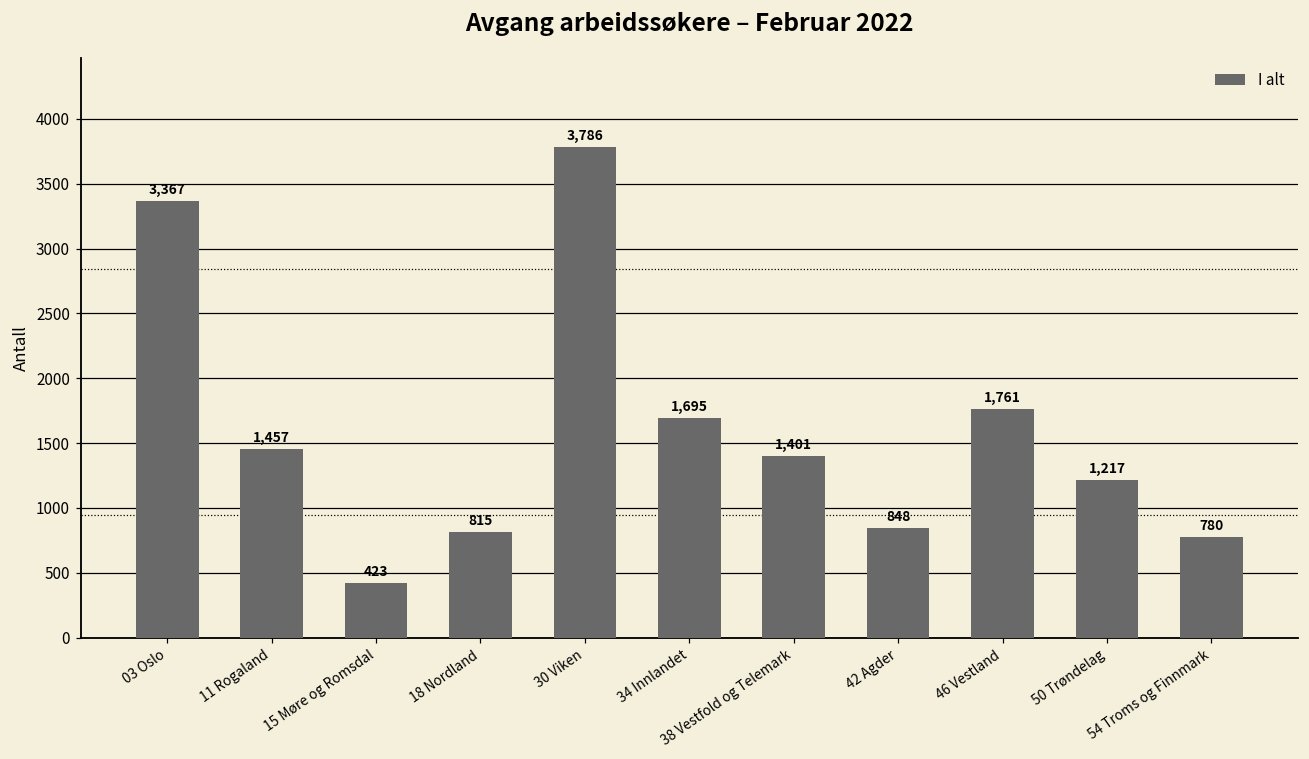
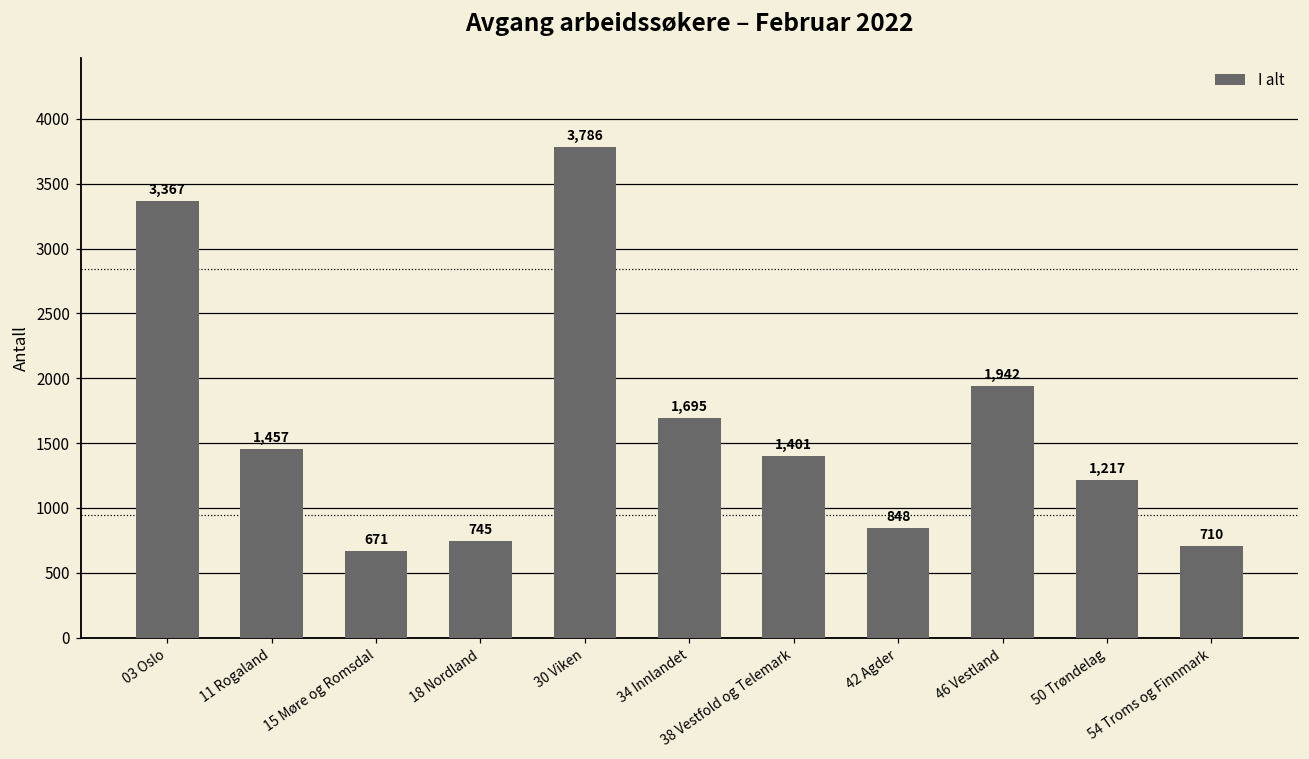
15 Møre og Romsdal: 423 -> 671
18 Nordland: 815 -> 745
46 Vestland: 1,761 -> 1,942
54 Troms og Finnmark: 780 -> 710
